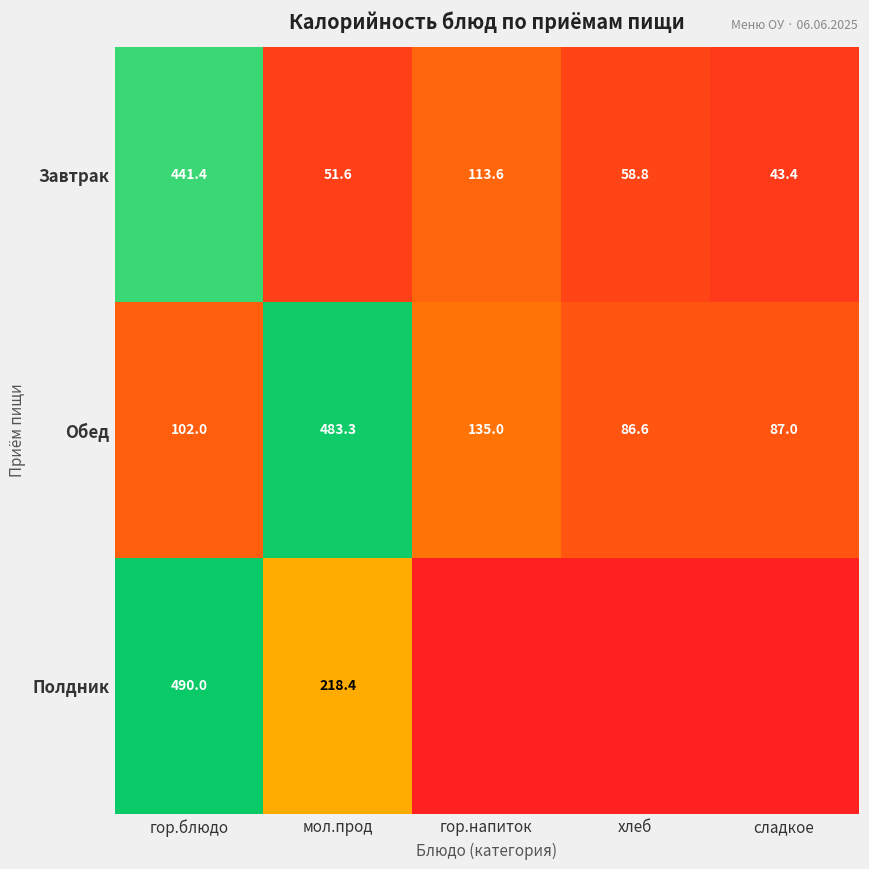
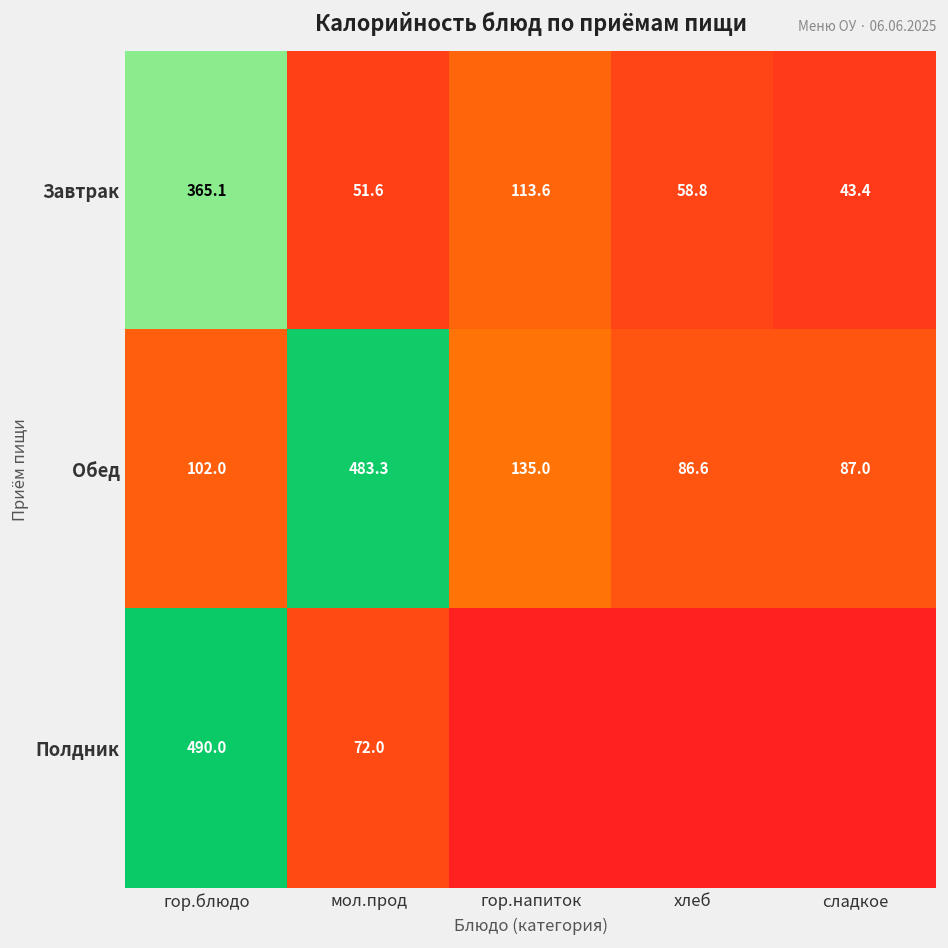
Завтрак, гор.блюдо: 441.4 -> 365.1
Полдник, мол.прод: 218.4 -> 72.0
